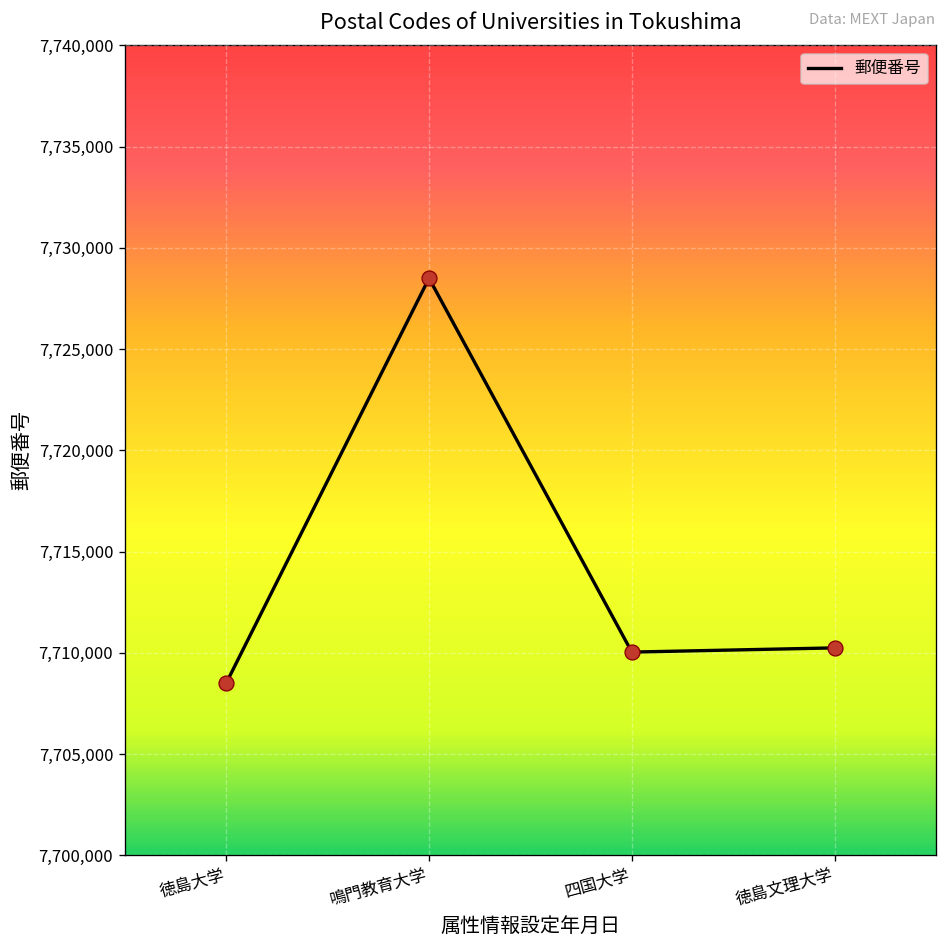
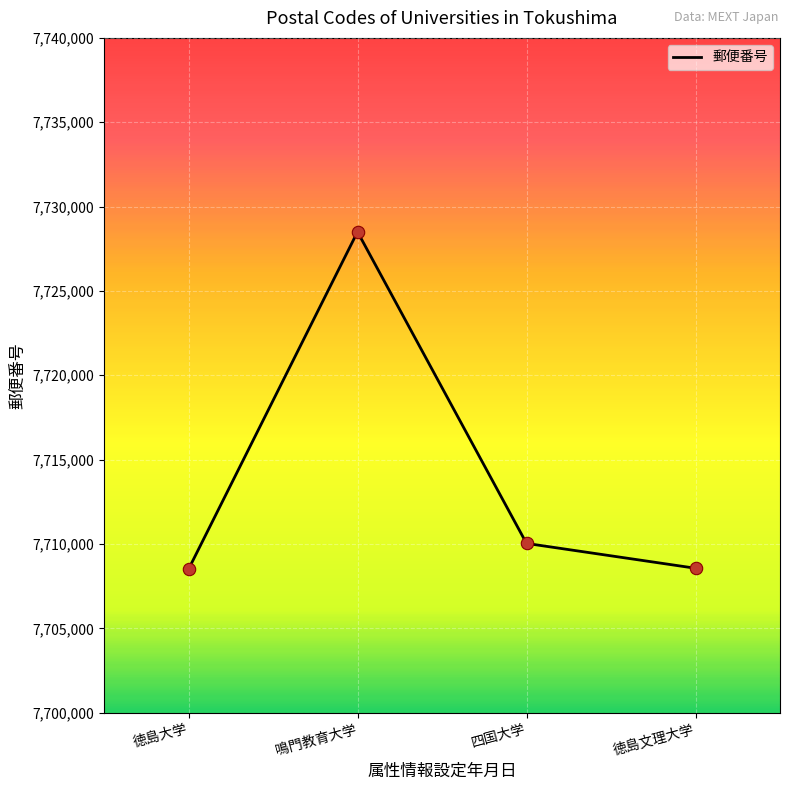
徳島文理大学: 7,710,200 -> 7,708,600
